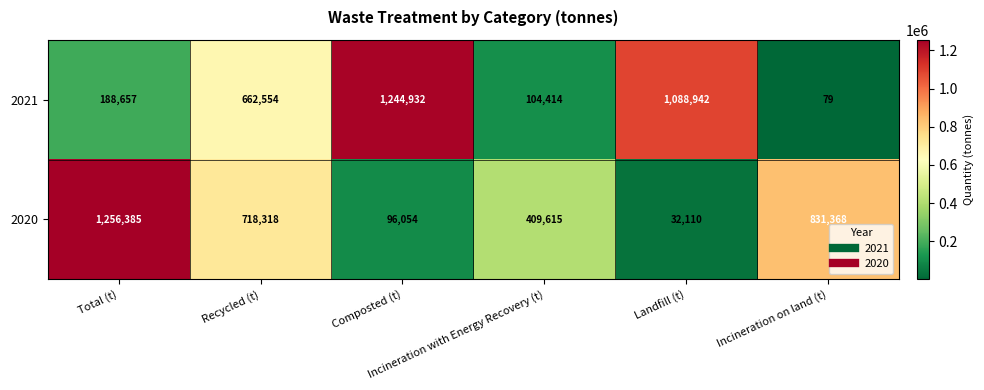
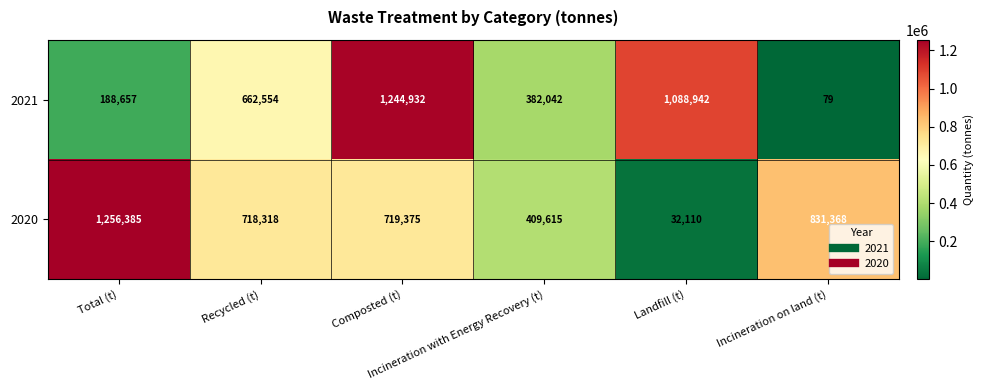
2021, Incineration with Energy Recovery (t): 104,414 -> 382,042
2020, Composted (t): 96,054 -> 719,375
